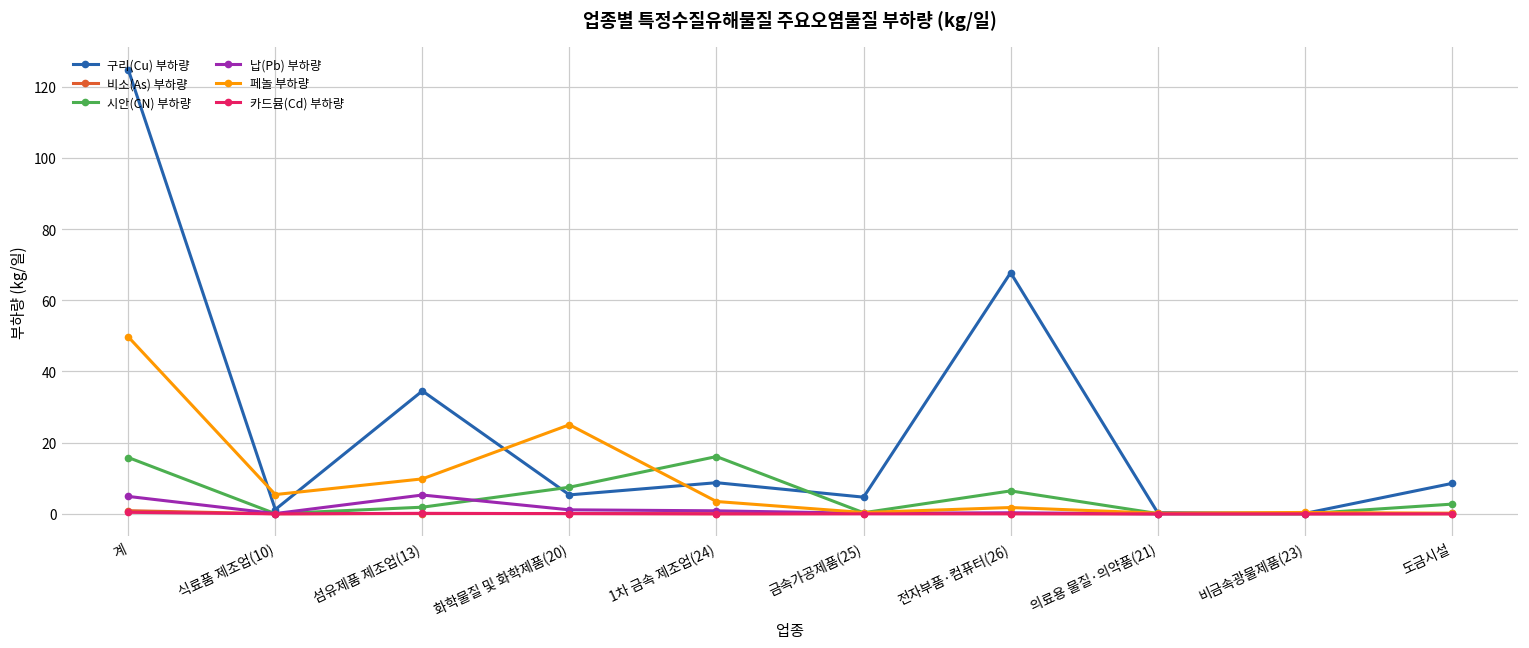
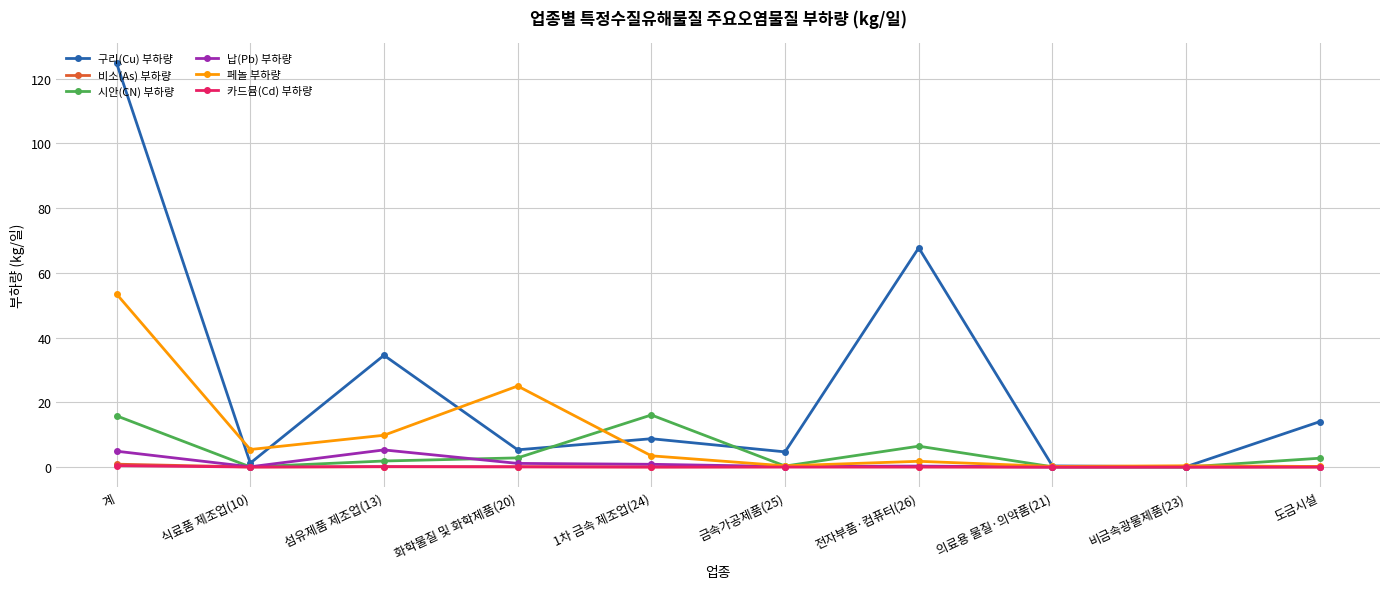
페놀 부하량, 계: 50 -> 53
시안(CN) 부하량, 화학물질 및 화학제품(20): 7 -> 3
구리(Cu) 부하량, 도금시설: 9 -> 14
